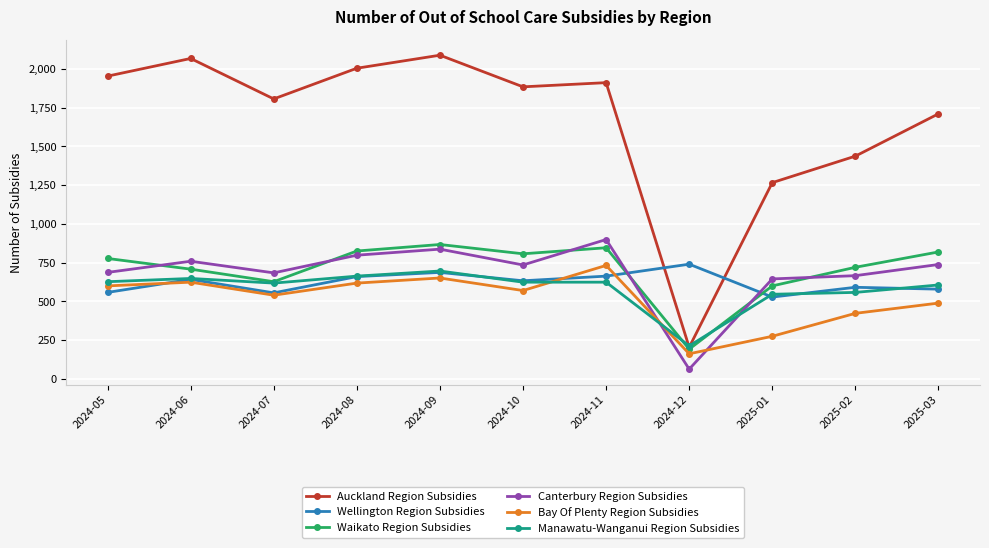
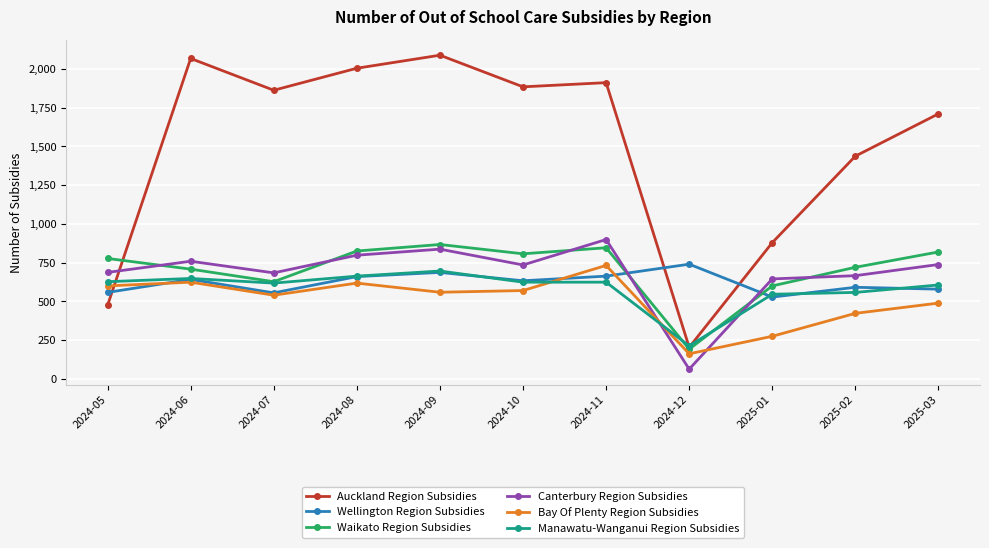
Auckland Region Subsidies, 2024-05: 1,950 -> 480
Auckland Region Subsidies, 2024-07: 1,810 -> 1,860
Bay Of Plenty Region Subsidies, 2024-09: 650 -> 560
Auckland Region Subsidies, 2025-01: 1,270 -> 880
